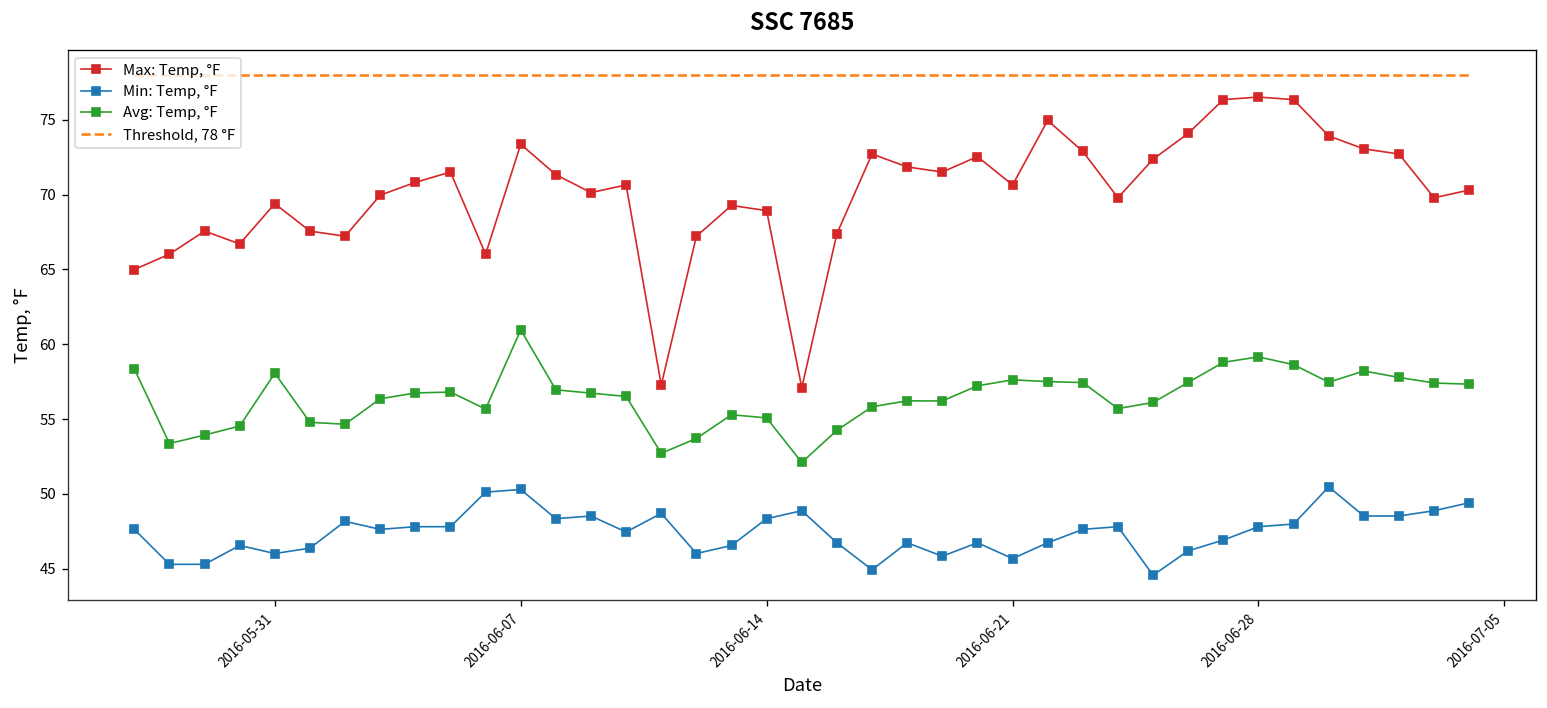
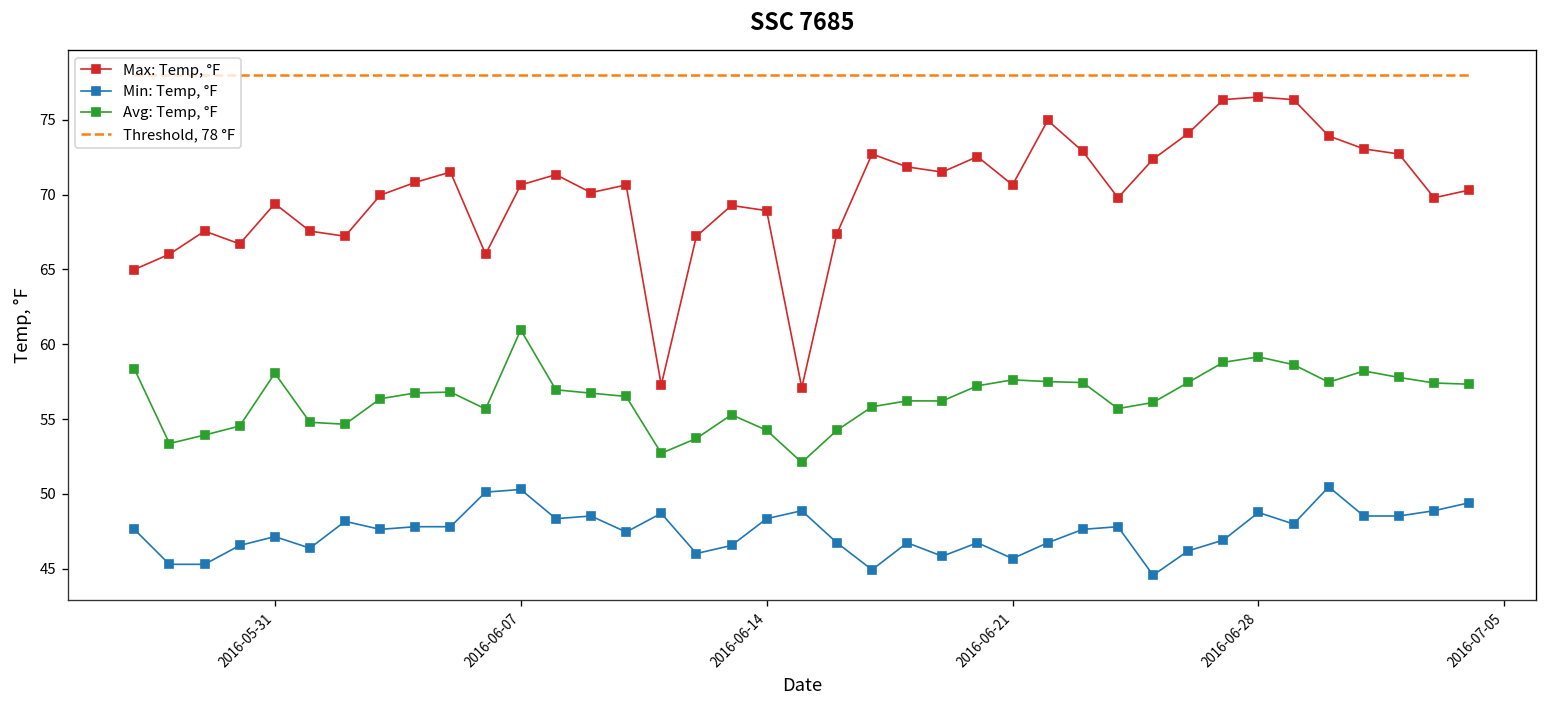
Min: Temp, °F, 2016-05-31: 46.0 -> 47.1
Max: Temp, °F, 2016-06-07: 73.4 -> 70.7
Avg: Temp, °F, 2016-06-14: 55.1 -> 54.3
Min: Temp, °F, 2016-06-28: 47.8 -> 48.8
